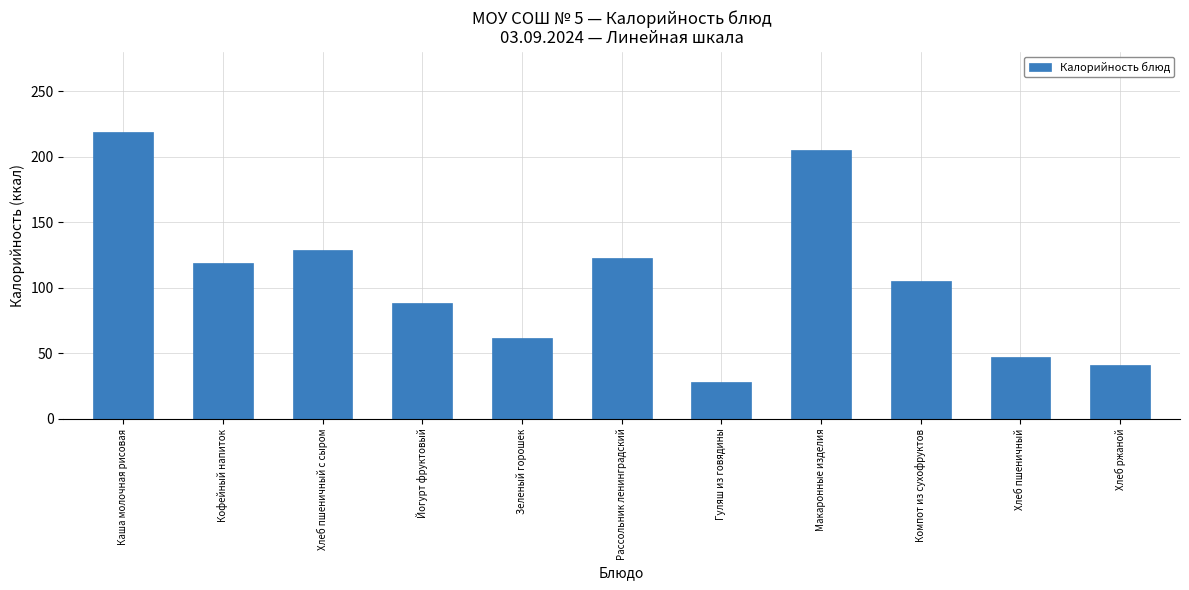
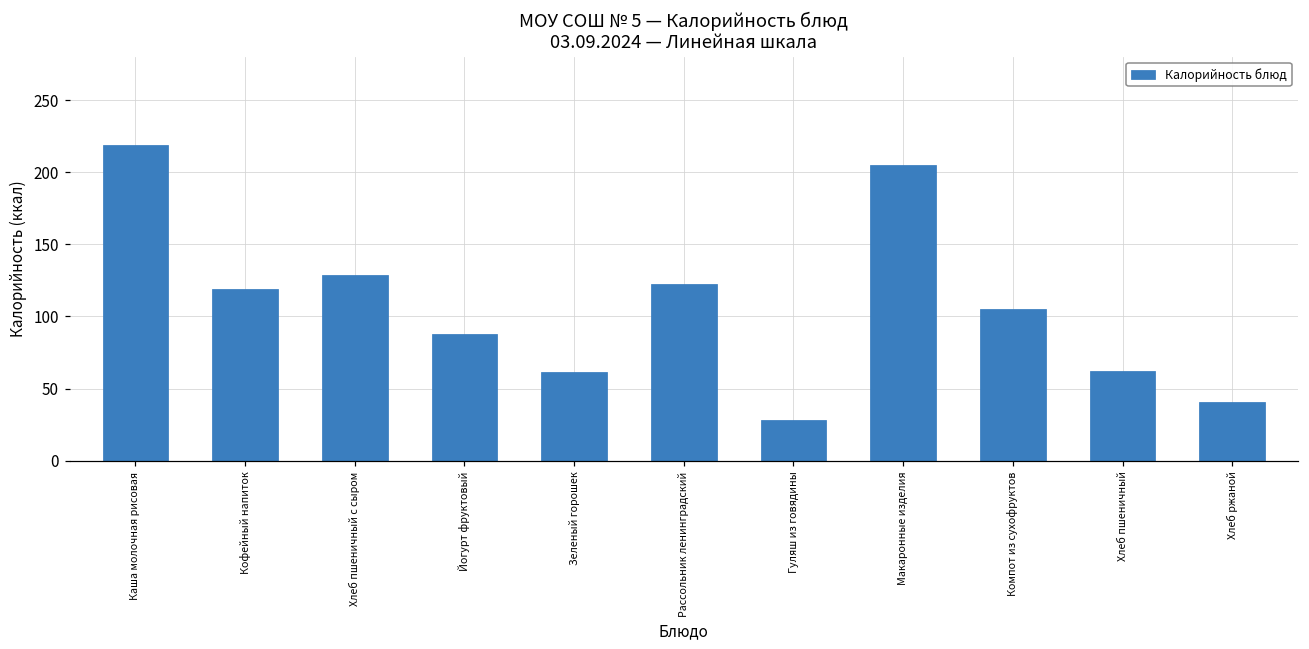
Хлеб пшеничный: 47 -> 62
